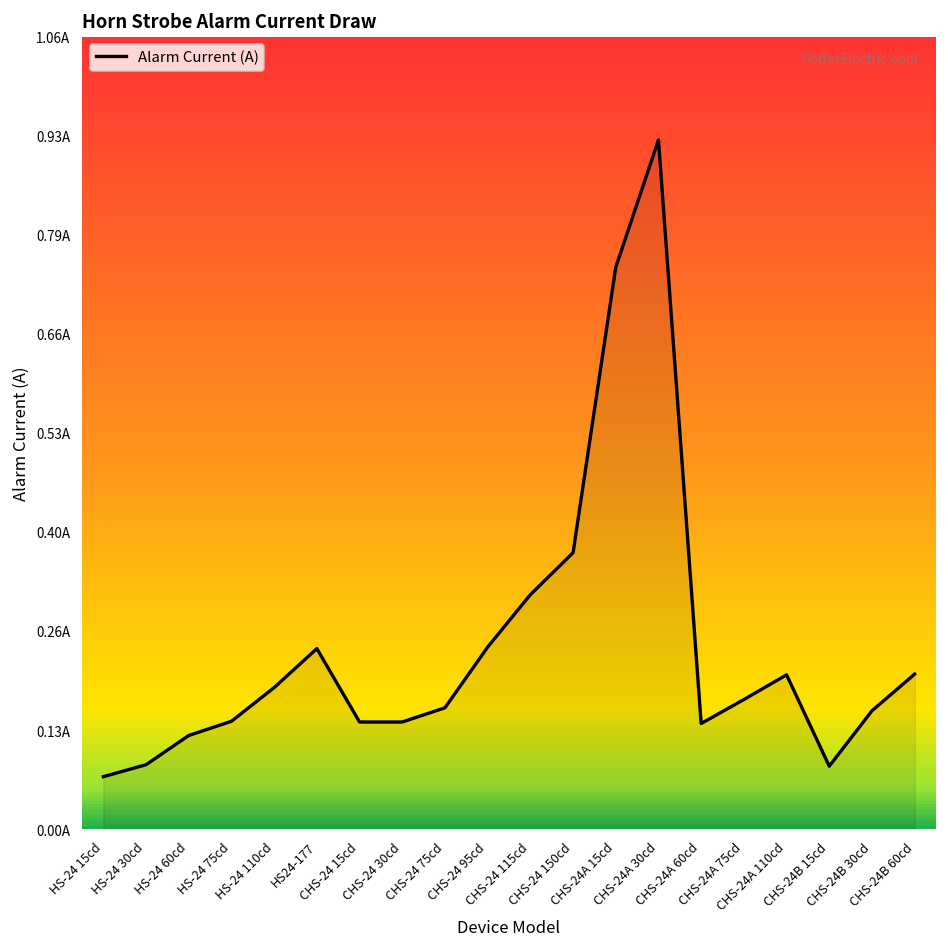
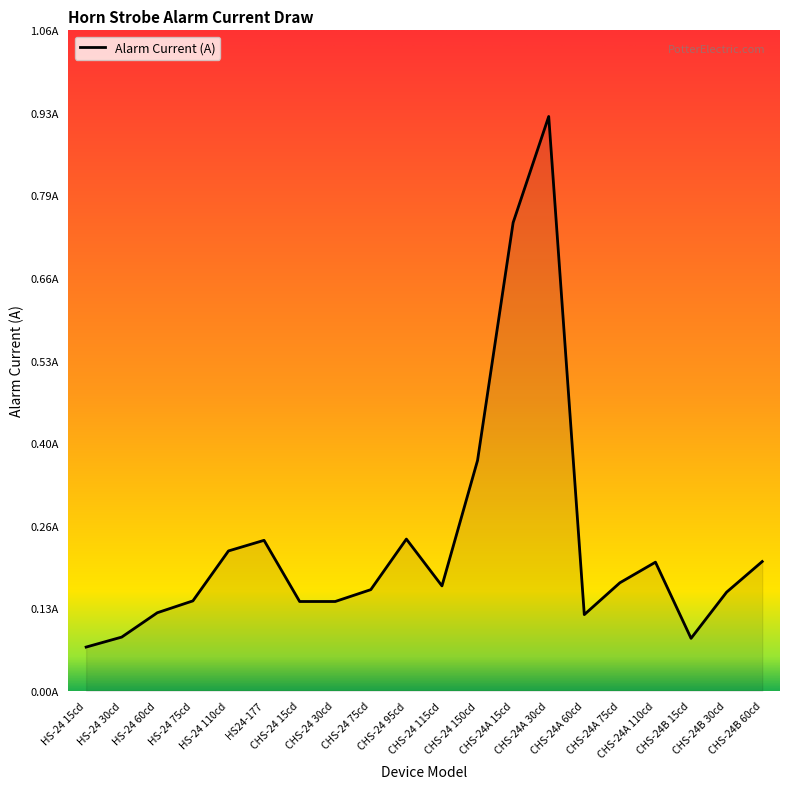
HS-24 110cd: 0.19A -> 0.22A
CHS-24 115cd: 0.31A -> 0.17A
CHS-24A 60cd: 0.14A -> 0.12A
